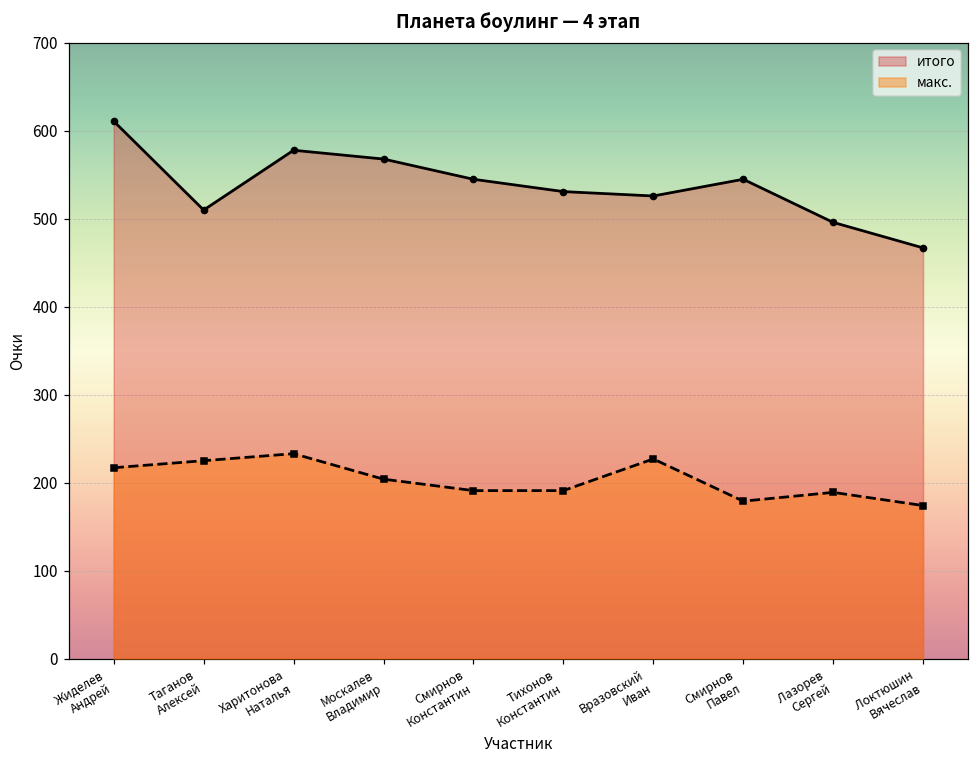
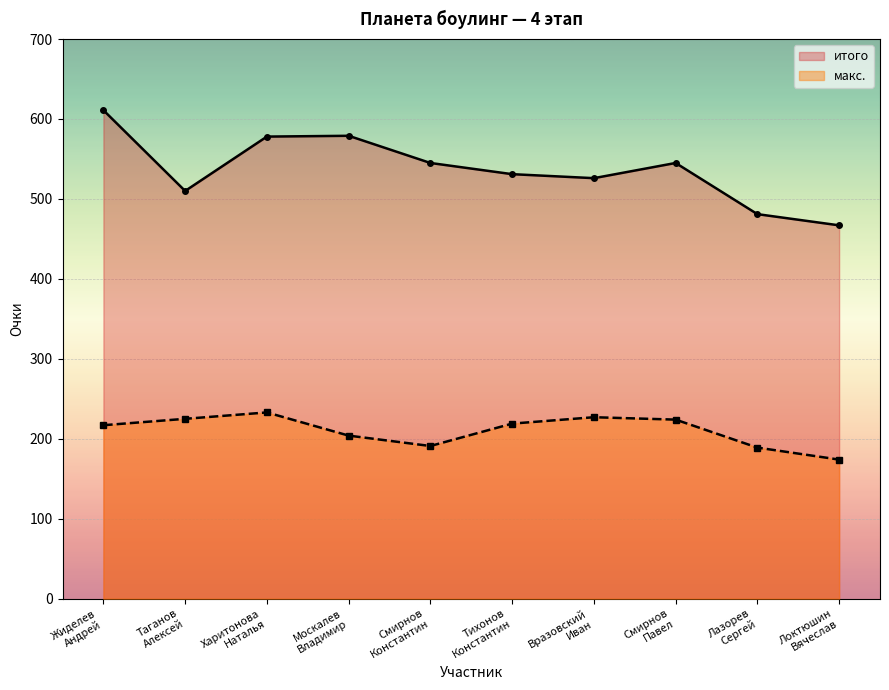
итого, Москалев Владимир: 570 -> 580
макс., Тихонов Константин: 190 -> 220
макс., Смирнов Павел: 180 -> 220
итого, Лазорев Сергей: 500 -> 480
